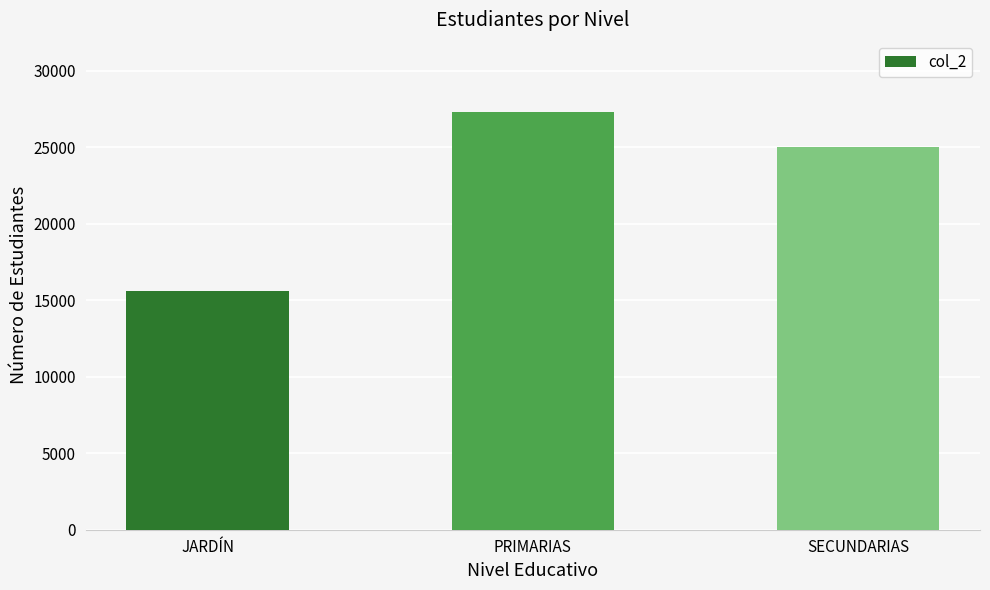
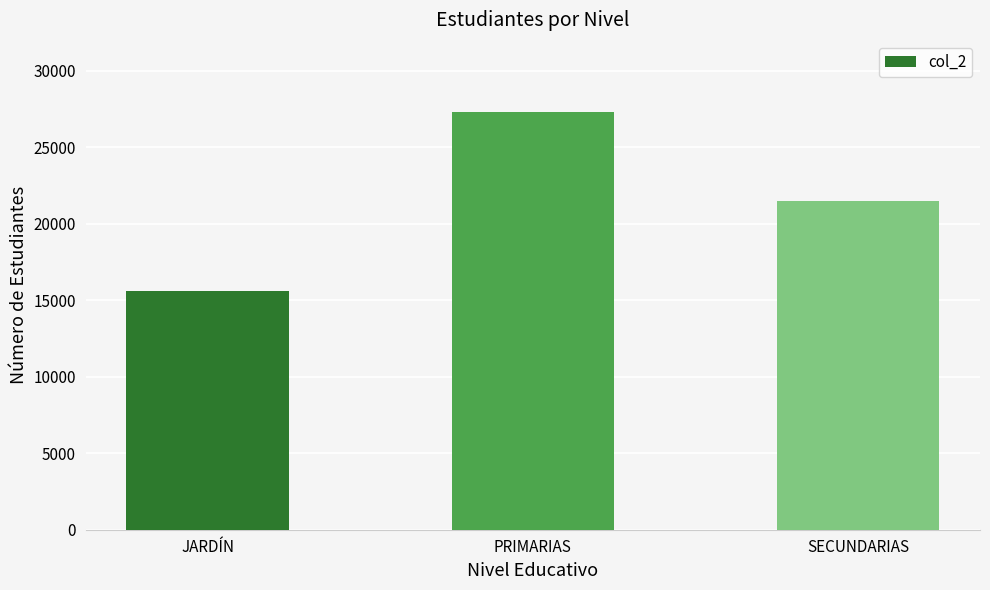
SECUNDARIAS: 25000 -> 21500
